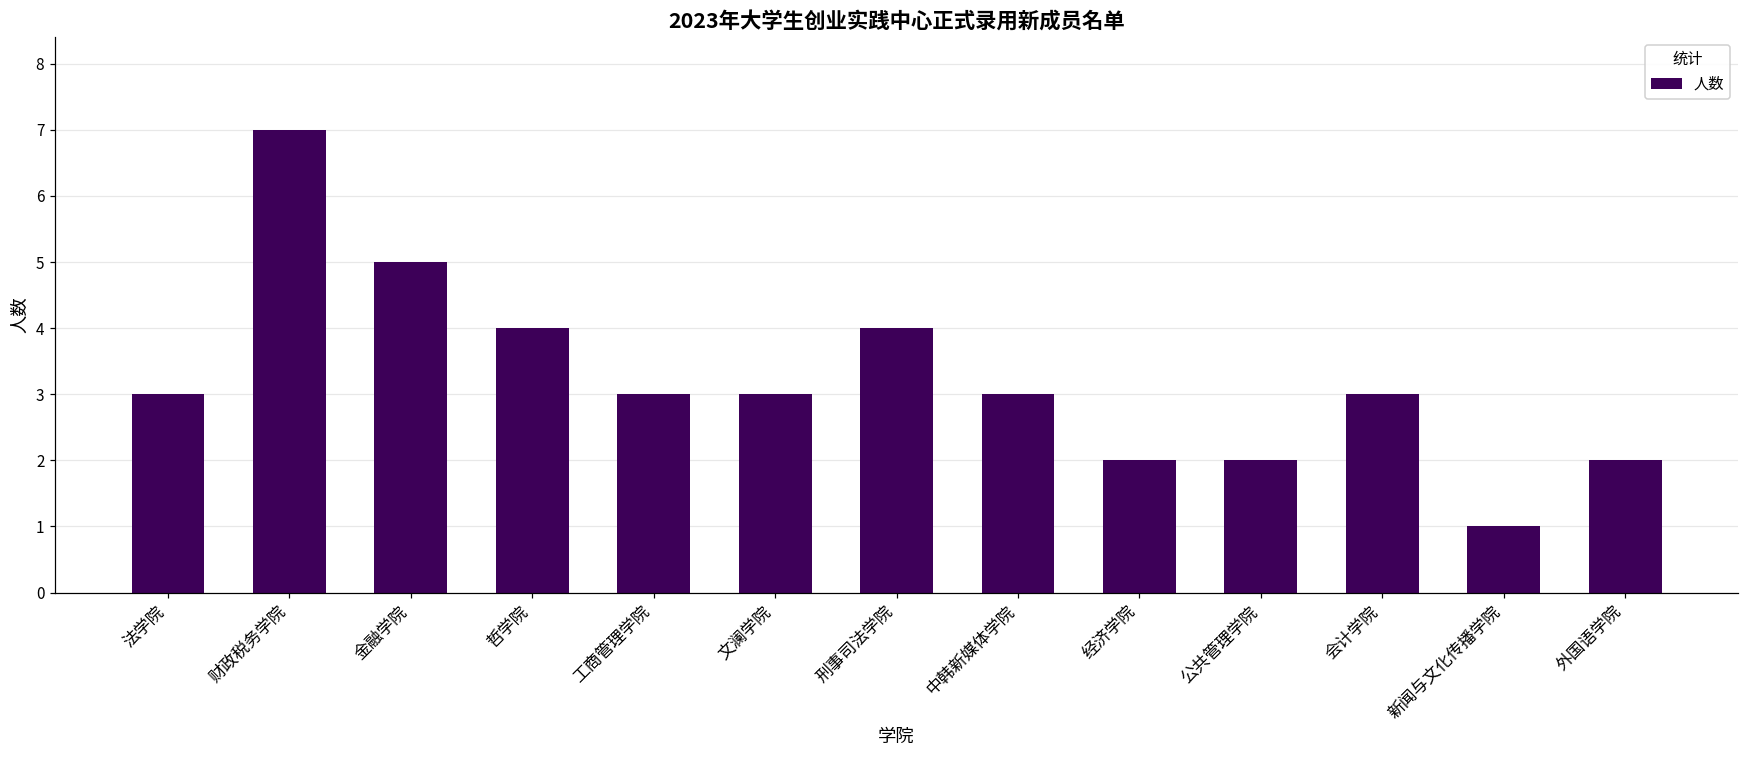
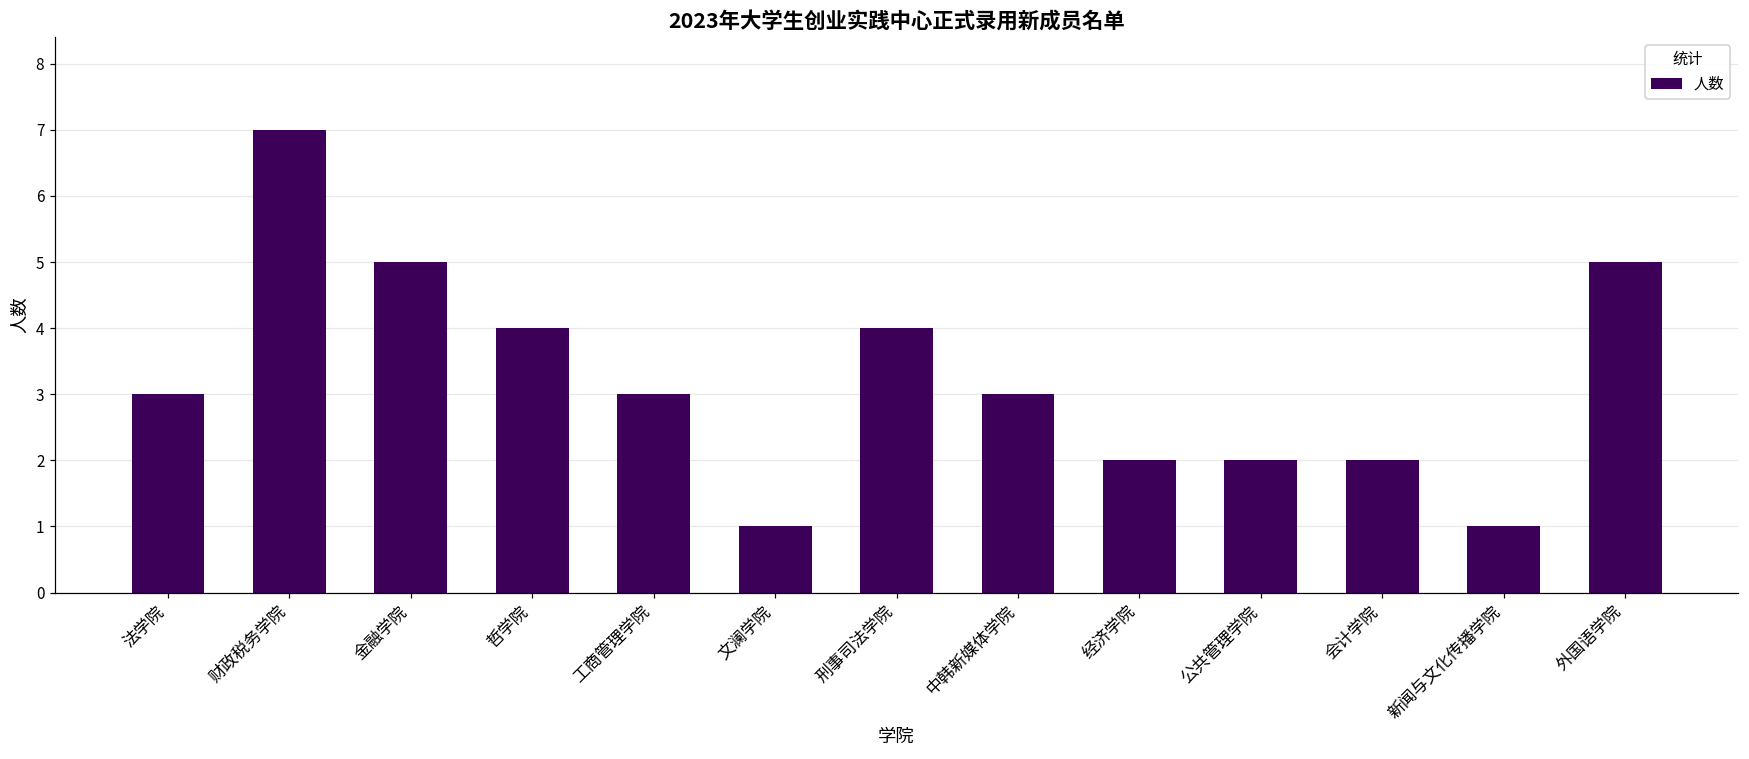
文澜学院: 3 -> 1
会计学院: 3 -> 2
外国语学院: 2 -> 5
